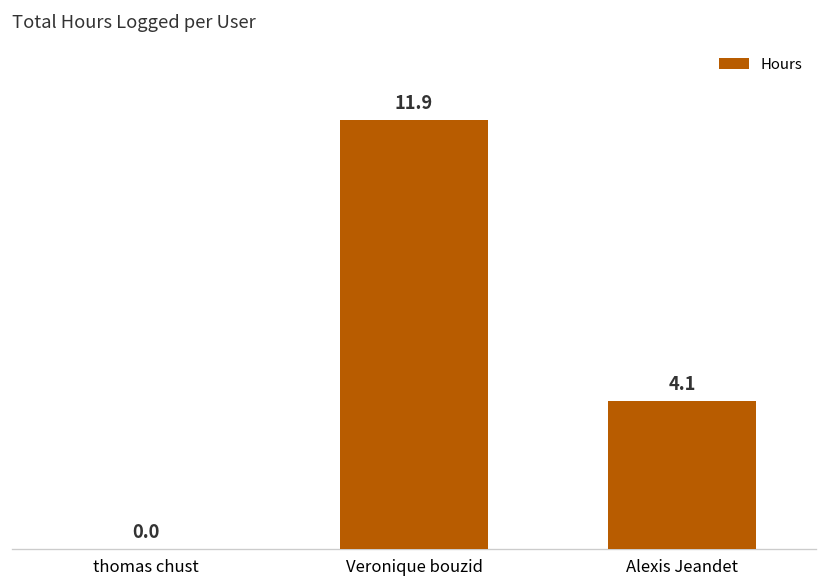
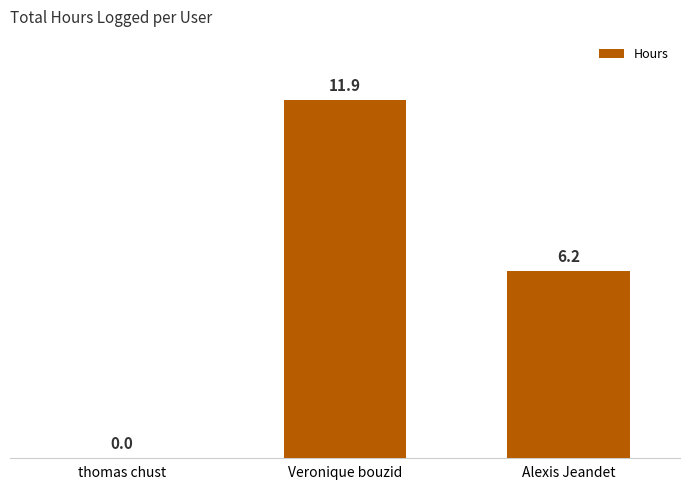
Alexis Jeandet: 4.1 -> 6.2
